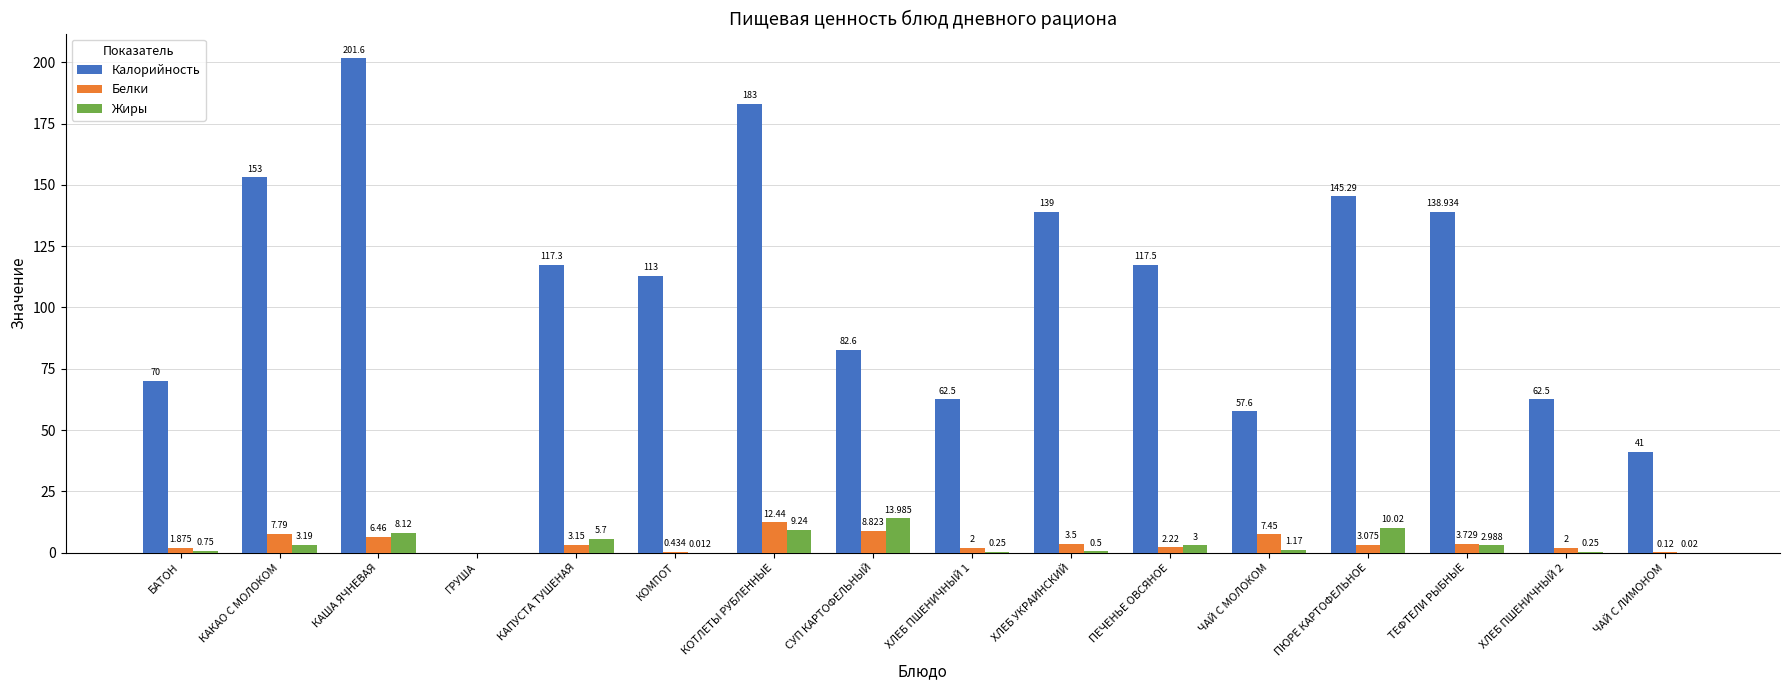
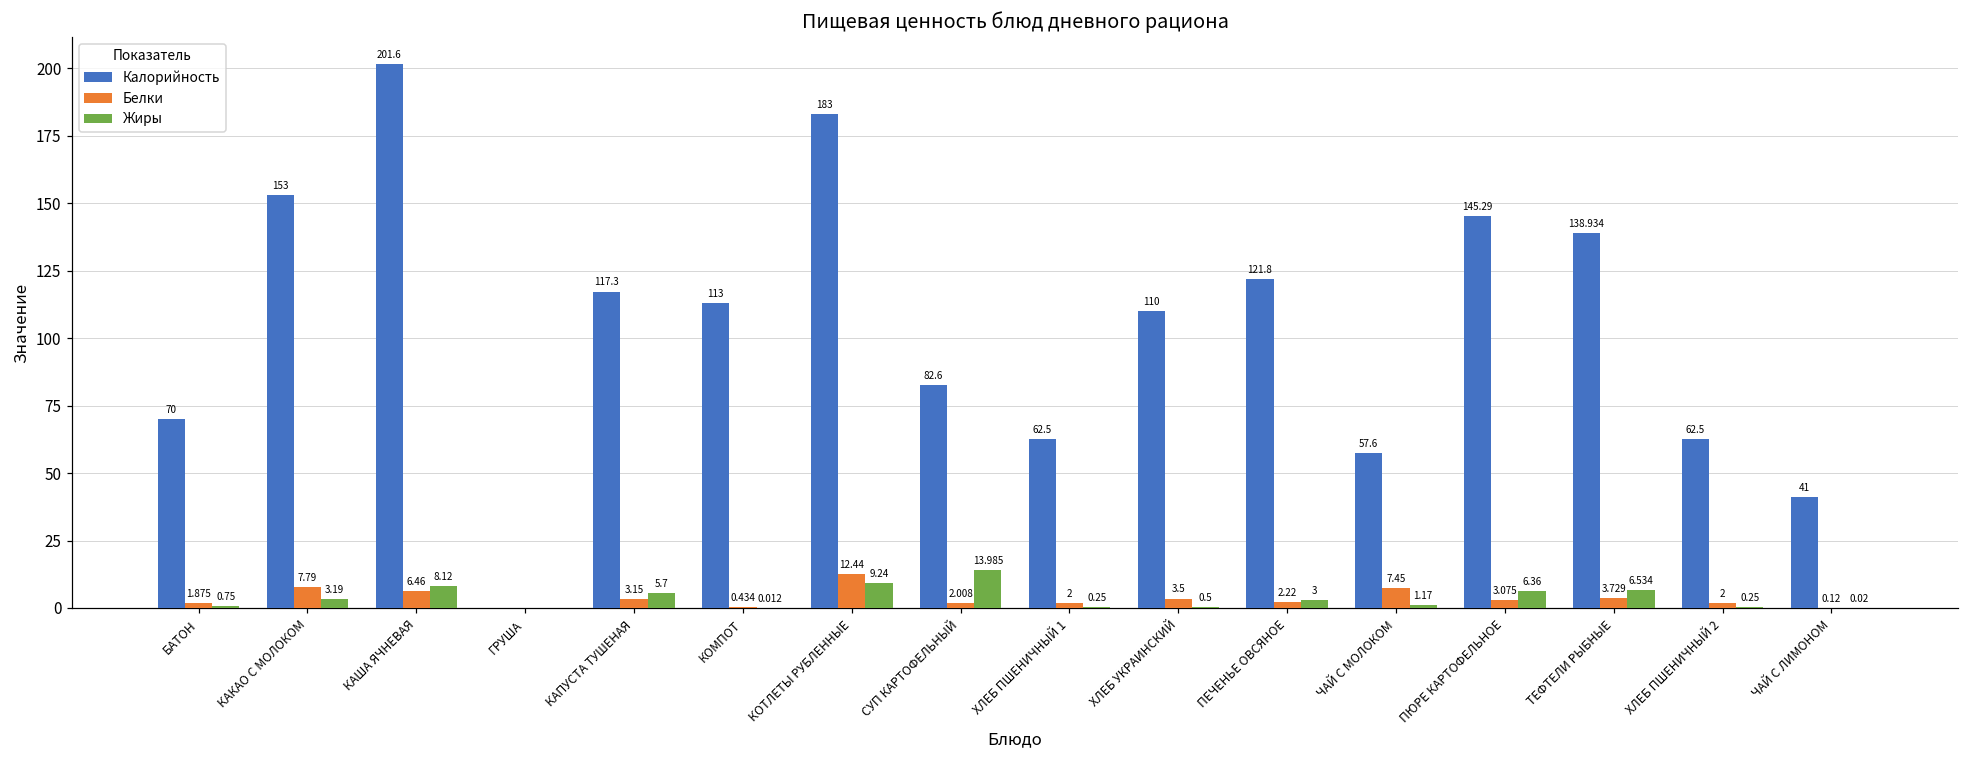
Белки, СУП КАРТОФЕЛЬНЫЙ: 8.823 -> 2.008
Калорийность, ХЛЕБ УКРАИНСКИЙ: 139 -> 110
Калорийность, ПЕЧЕНЬЕ ОВСЯНОЕ: 117.5 -> 121.8
Жиры, ПЮРЕ КАРТОФЕЛЬНОЕ: 10.02 -> 6.36
Жиры, ТЕФТЕЛИ РЫБНЫЕ: 2.988 -> 6.534
